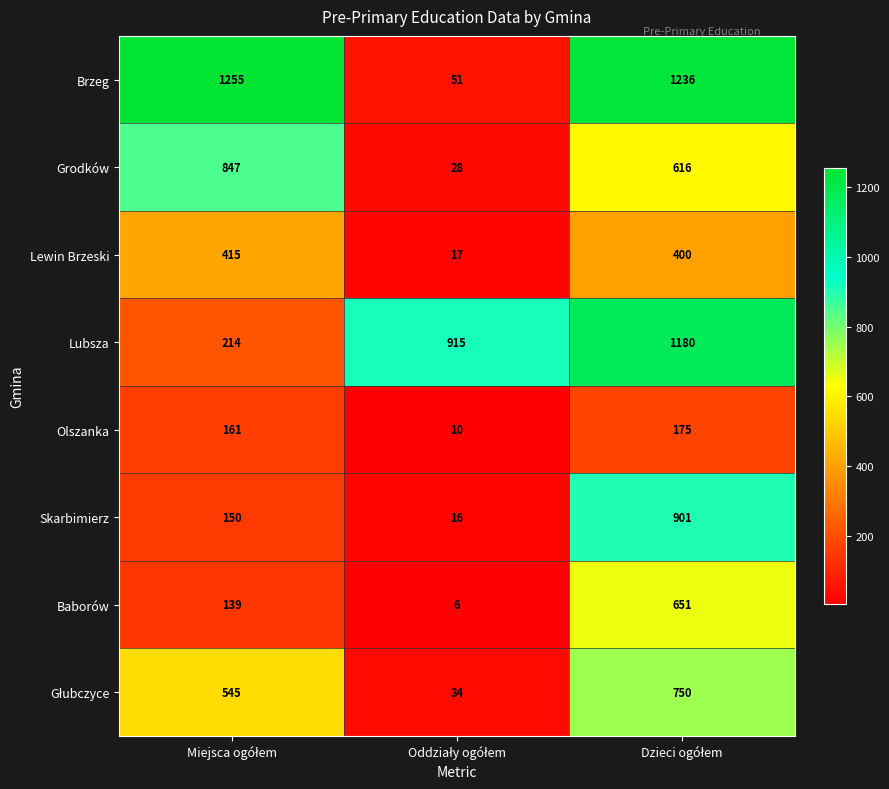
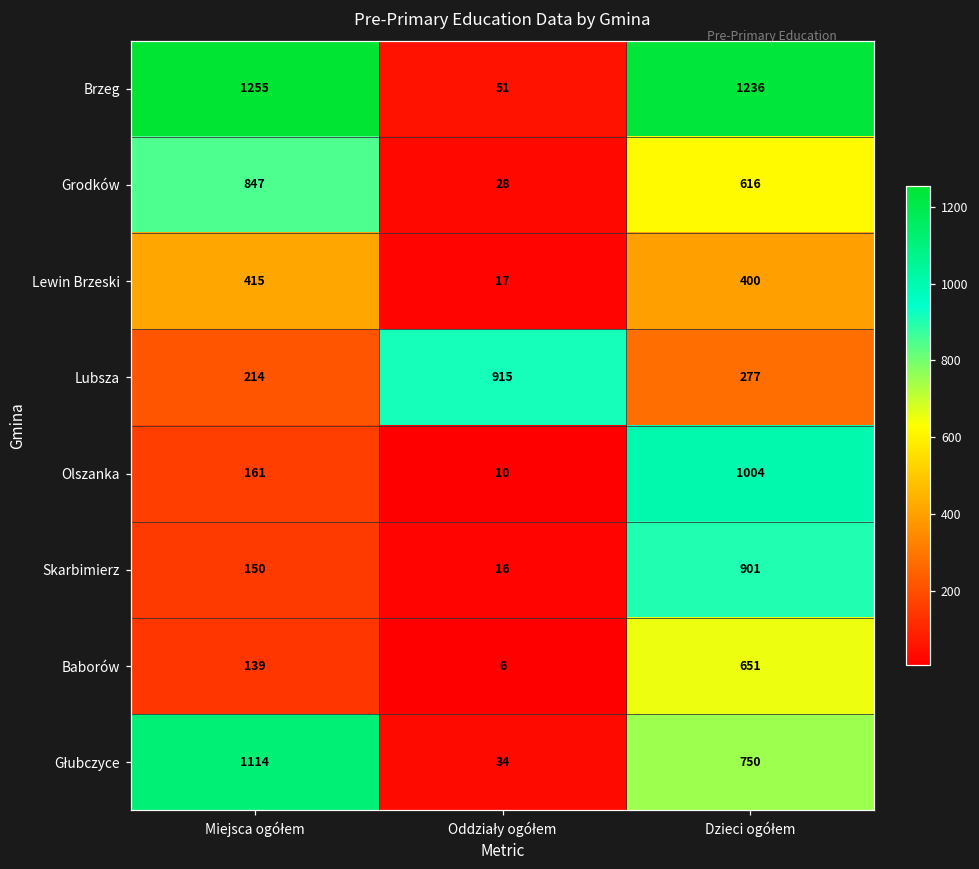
Lubsza, Dzieci ogółem: 1180 -> 277
Olszanka, Dzieci ogółem: 175 -> 1004
Głubczyce, Miejsca ogółem: 545 -> 1114
